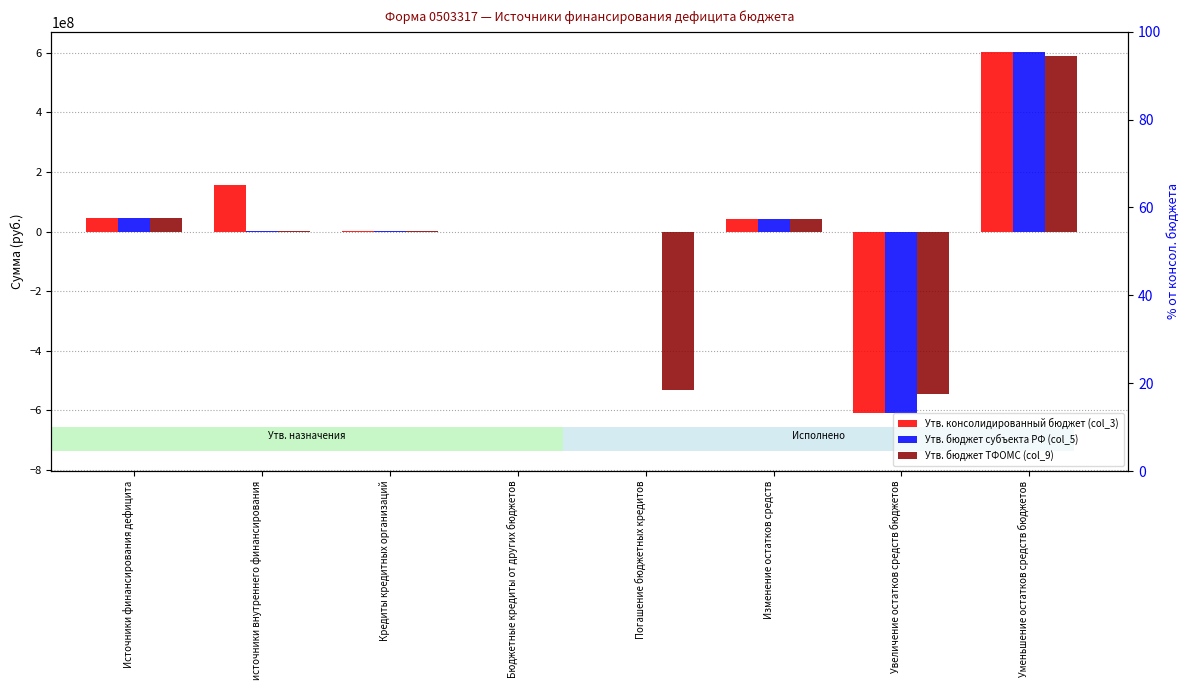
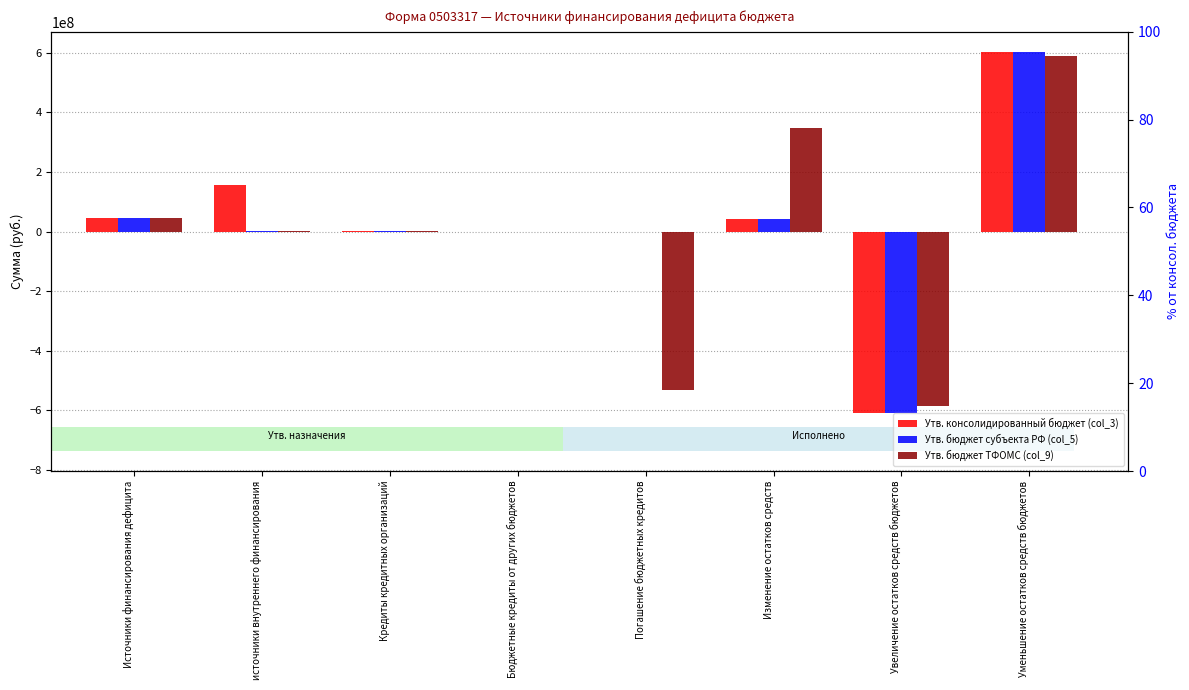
Утв. бюджет ТФОМС (col_9), Изменение остатков средств: 40000000 -> 350000000
Утв. бюджет ТФОМС (col_9), Увеличение остатков средств бюджетов: -540000000 -> -580000000
